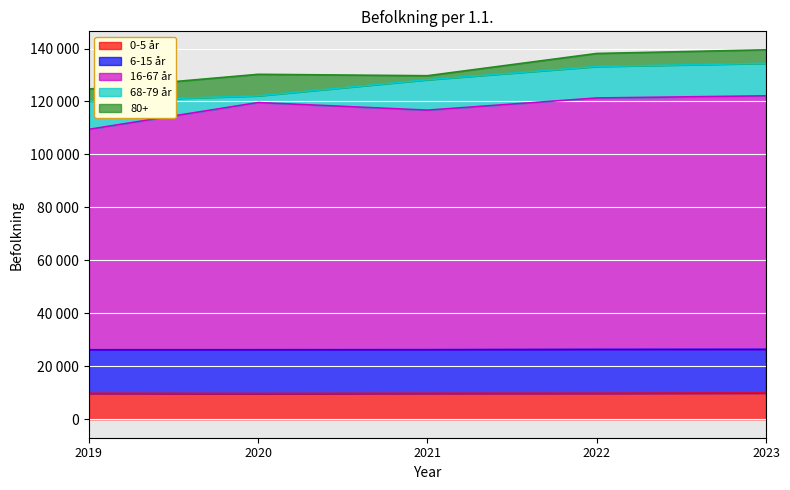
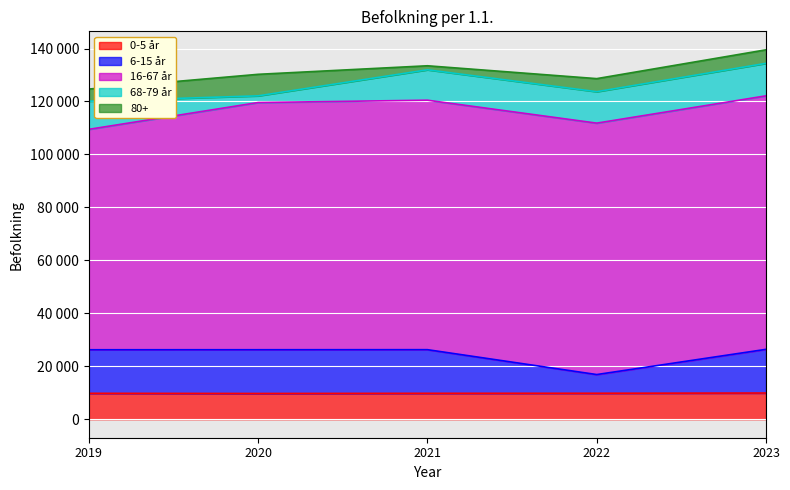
16-67 år, 2021: 90000 -> 94000
6-15 år, 2022: 17000 -> 7000
